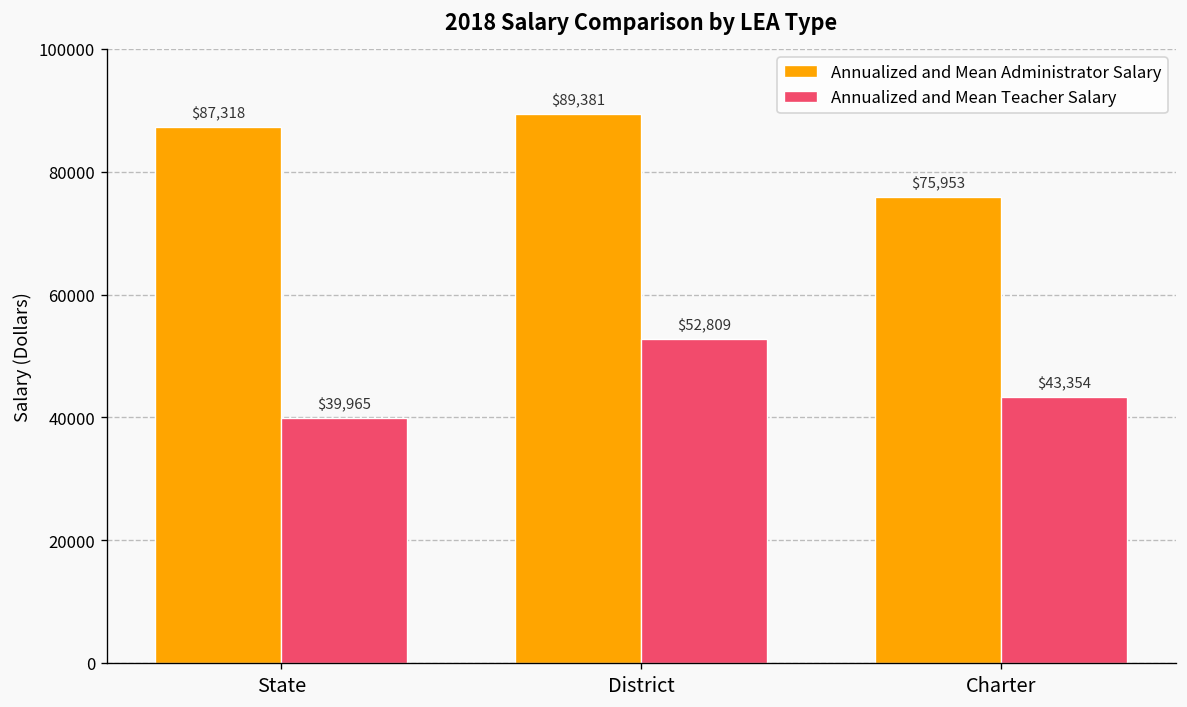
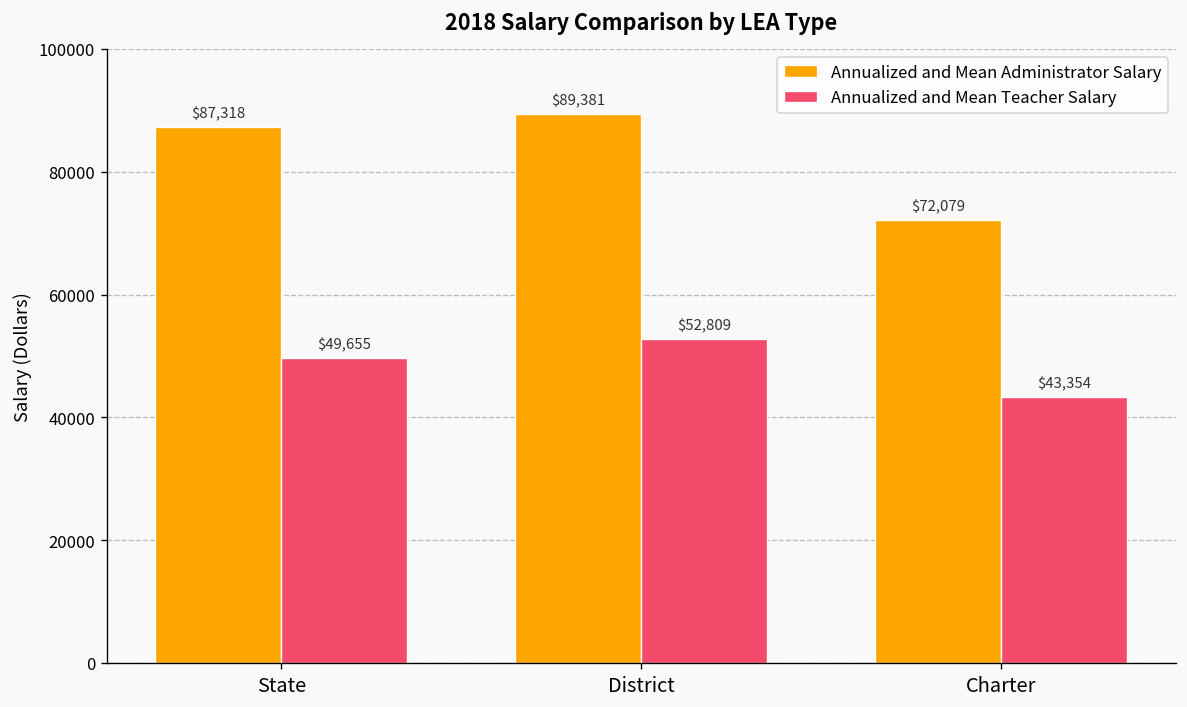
Annualized and Mean Teacher Salary, State: $39,965 -> $49,655
Annualized and Mean Administrator Salary, Charter: $75,953 -> $72,079
